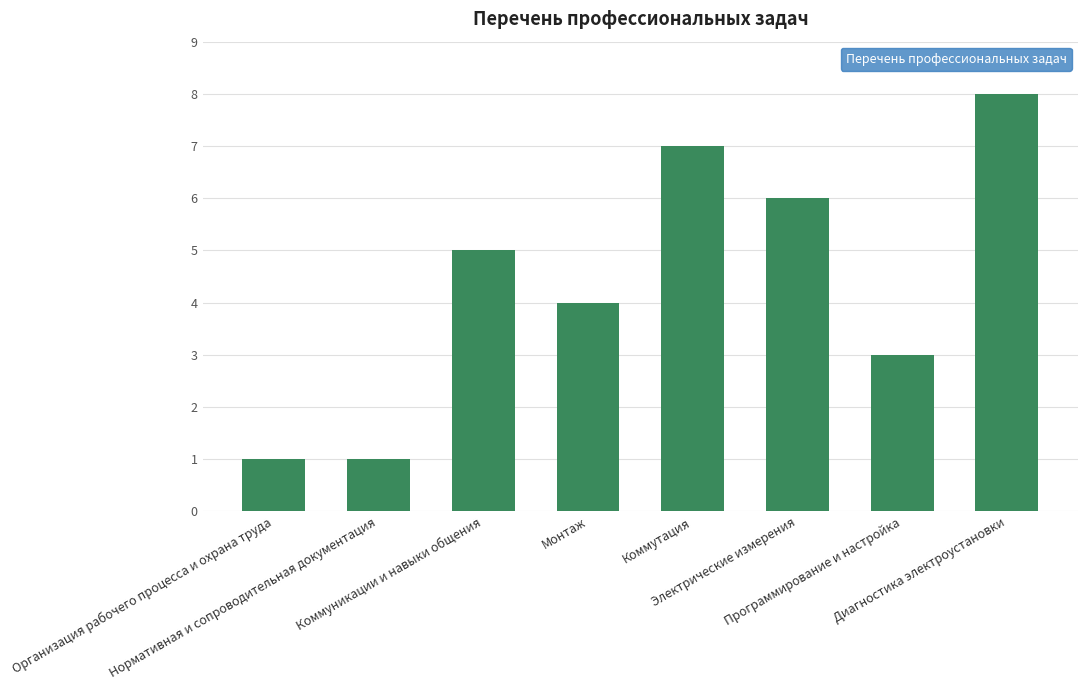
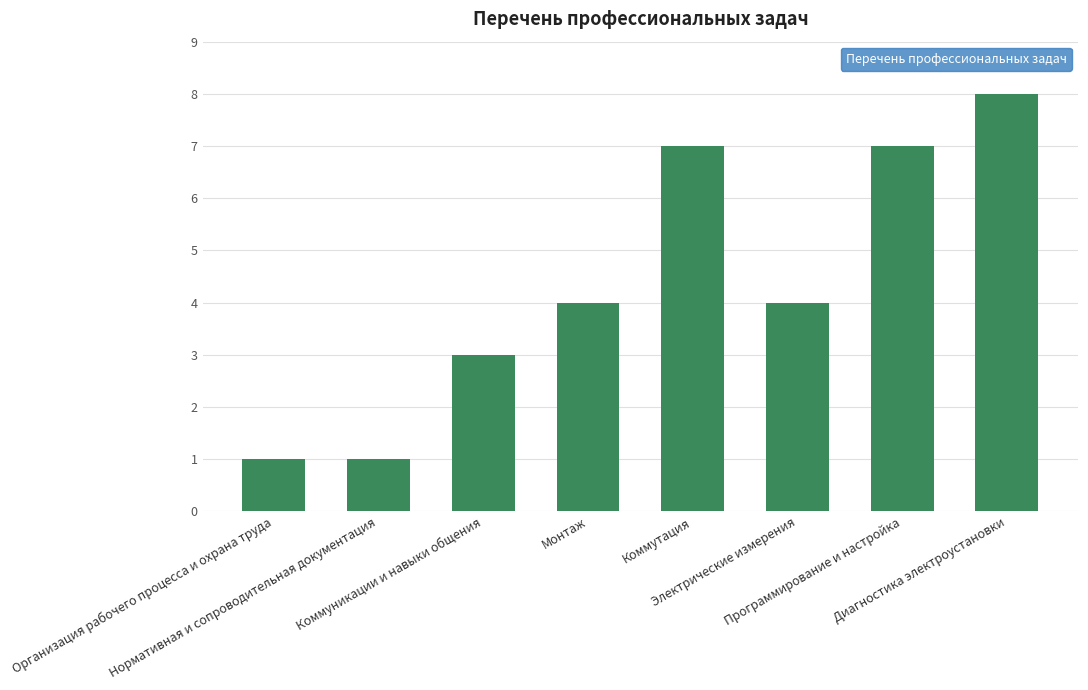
Коммуникации и навыки общения: 5 -> 3
Электрические измерения: 6 -> 4
Программирование и настройка: 3 -> 7
